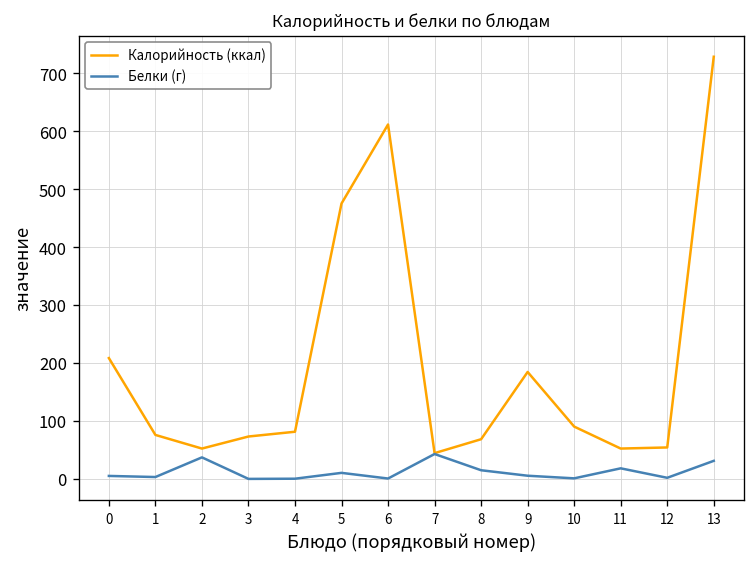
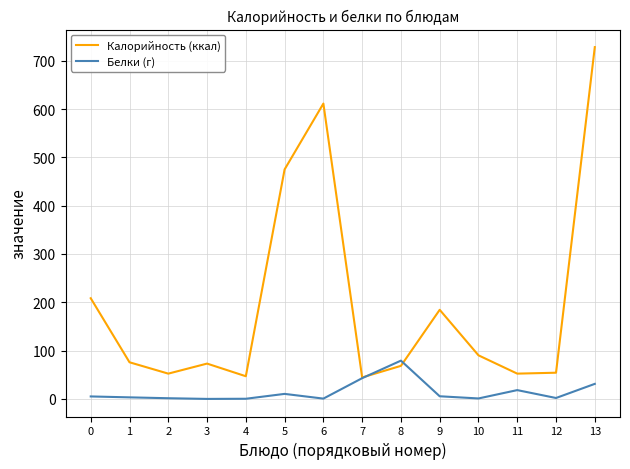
Белки (г), 2: 40 -> 0
Калорийность (ккал), 4: 80 -> 50
Белки (г), 8: 20 -> 80
